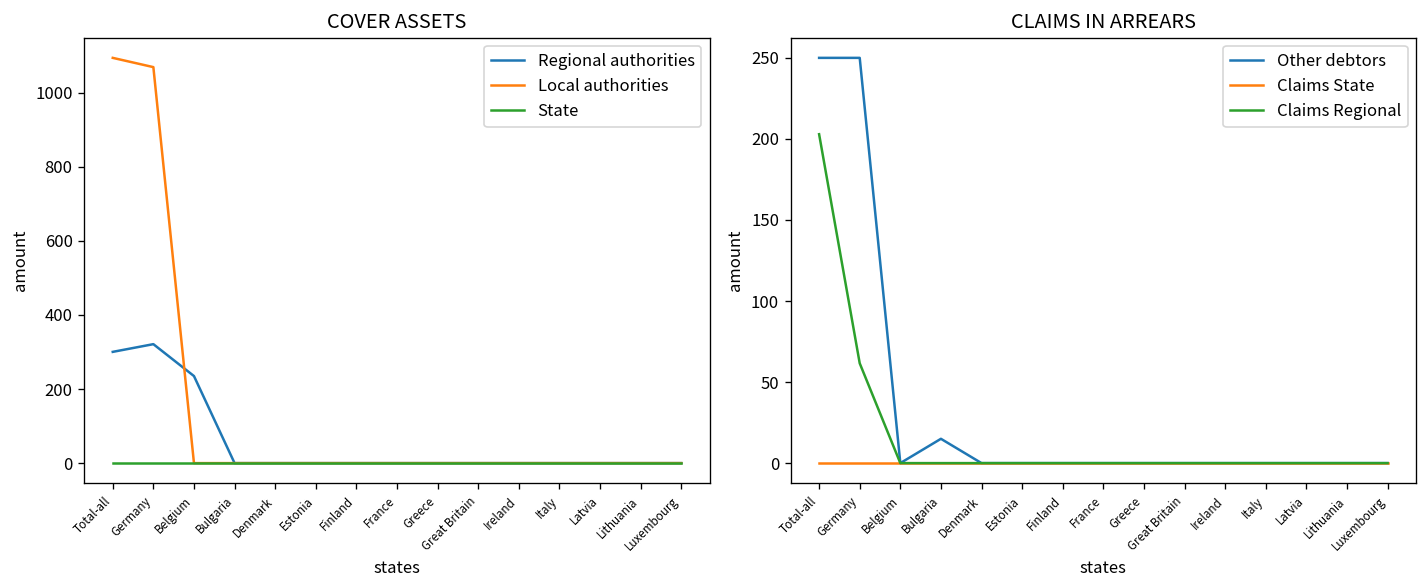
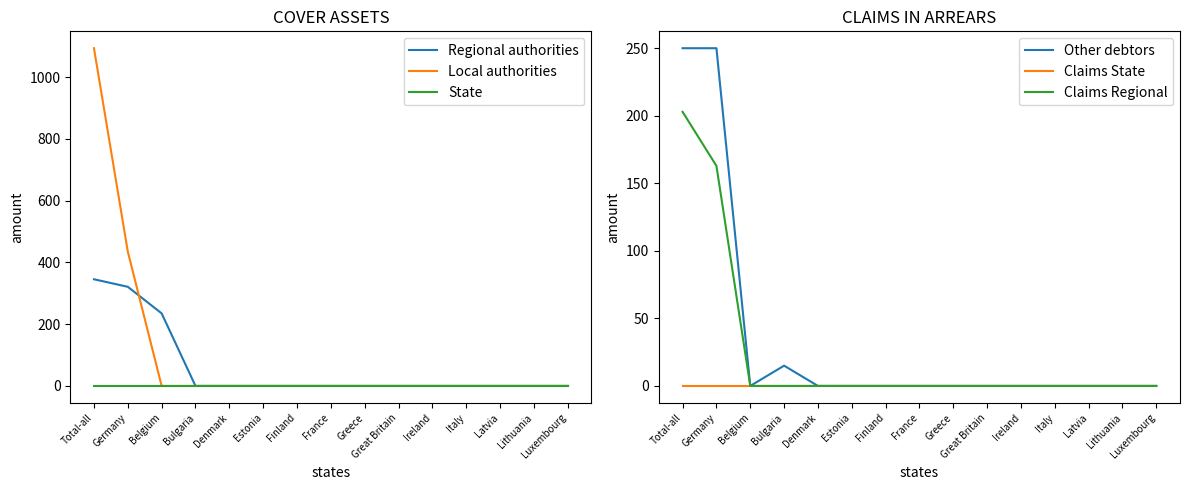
COVER ASSETS, Regional authorities, Total-all: 300 -> 350
COVER ASSETS, Local authorities, Germany: 1070 -> 440
CLAIMS IN ARREARS, Claims Regional, Germany: 62 -> 163
